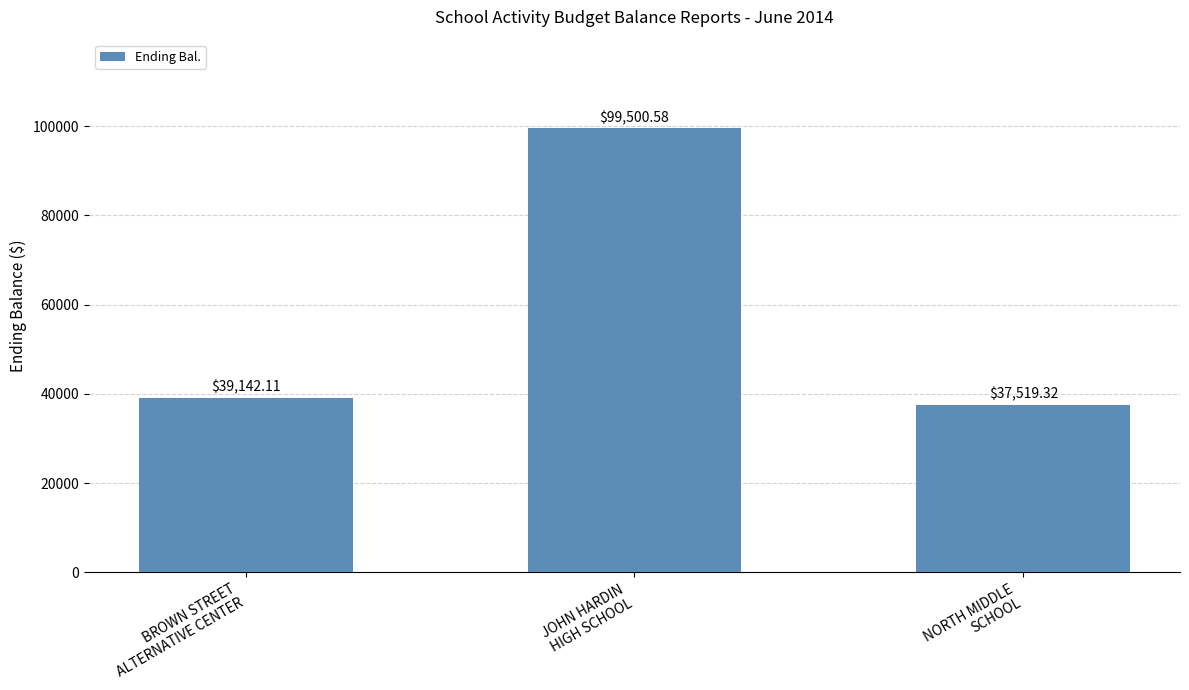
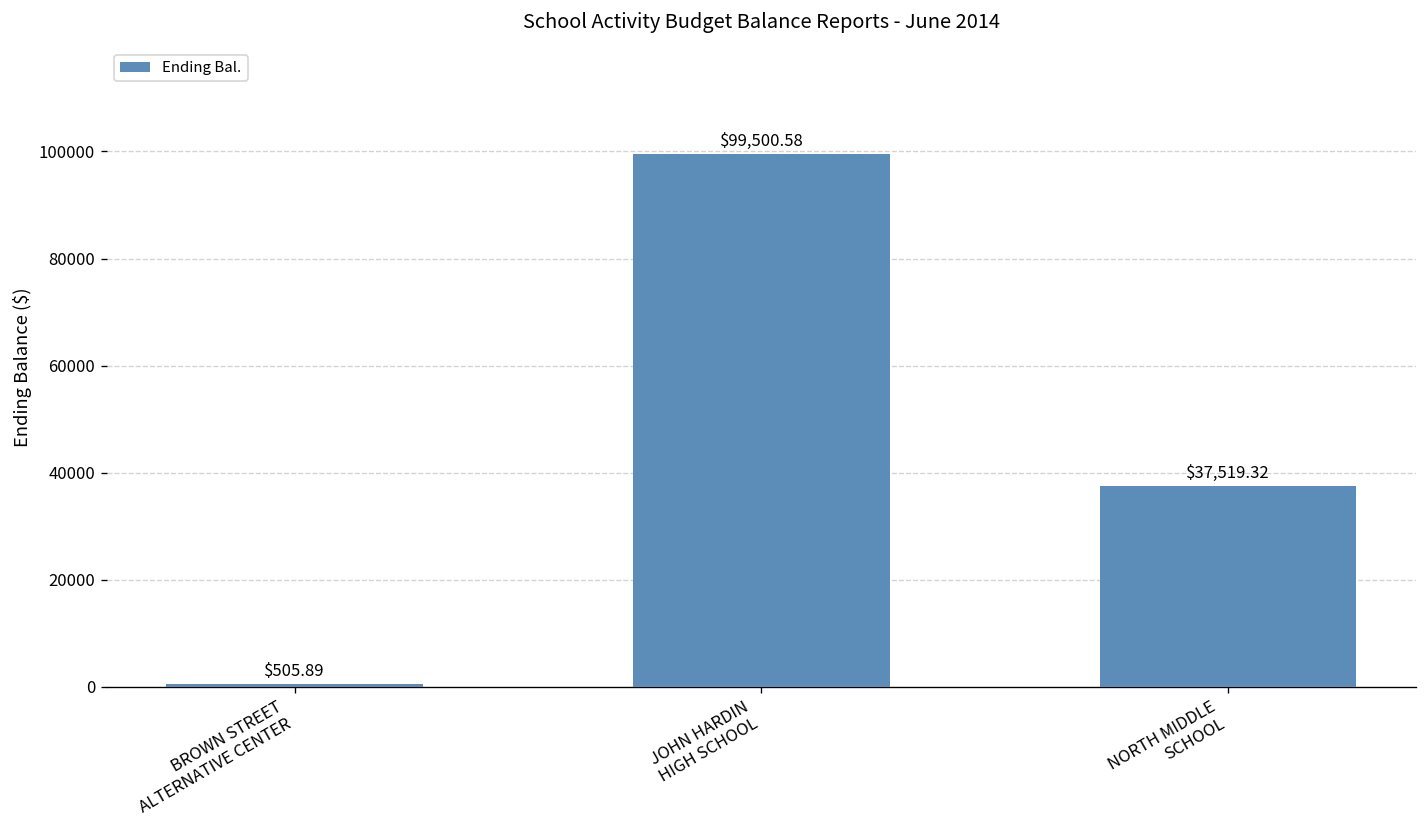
BROWN STREET ALTERNATIVE CENTER: $39,142.11 -> $505.89
